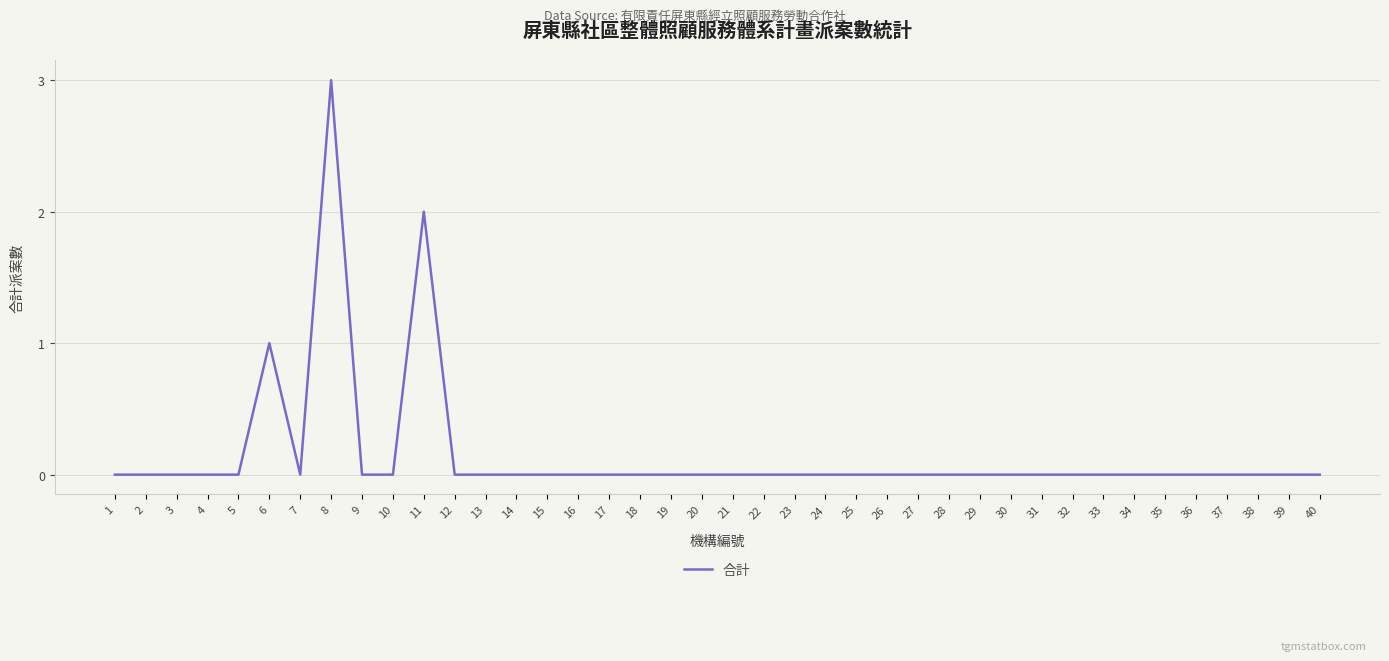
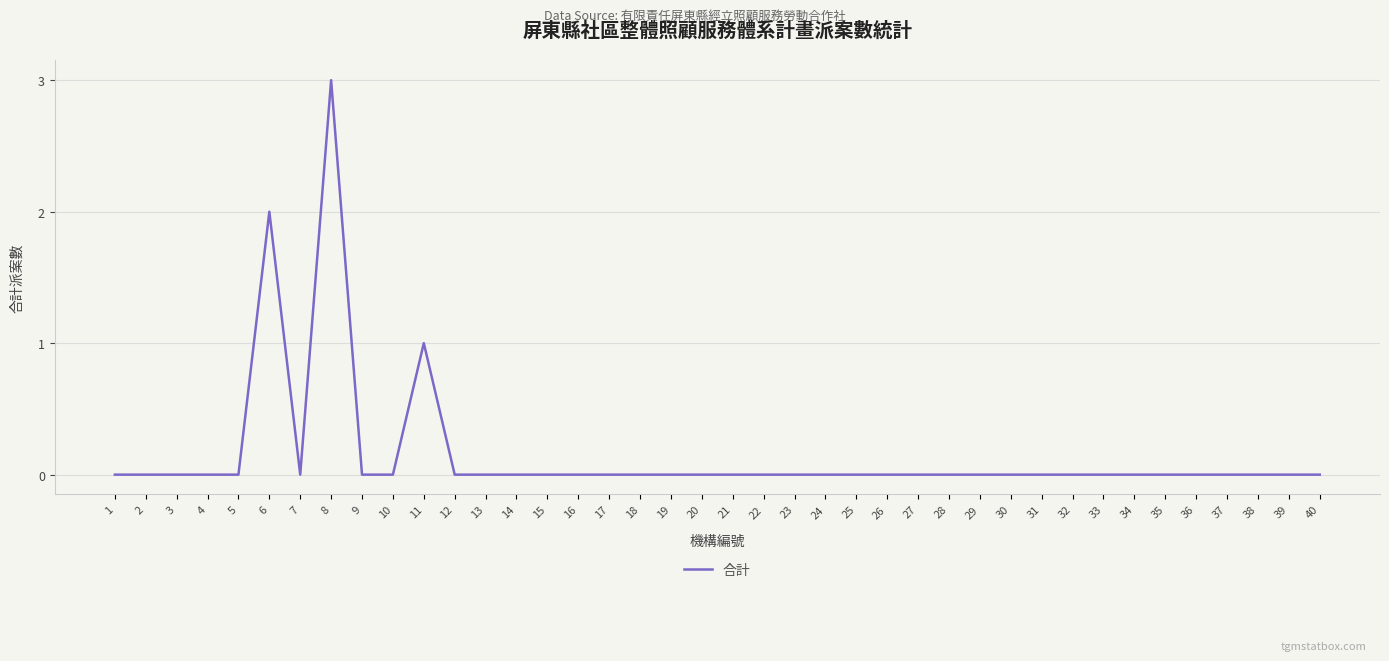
6: 1 -> 2
11: 2 -> 1
